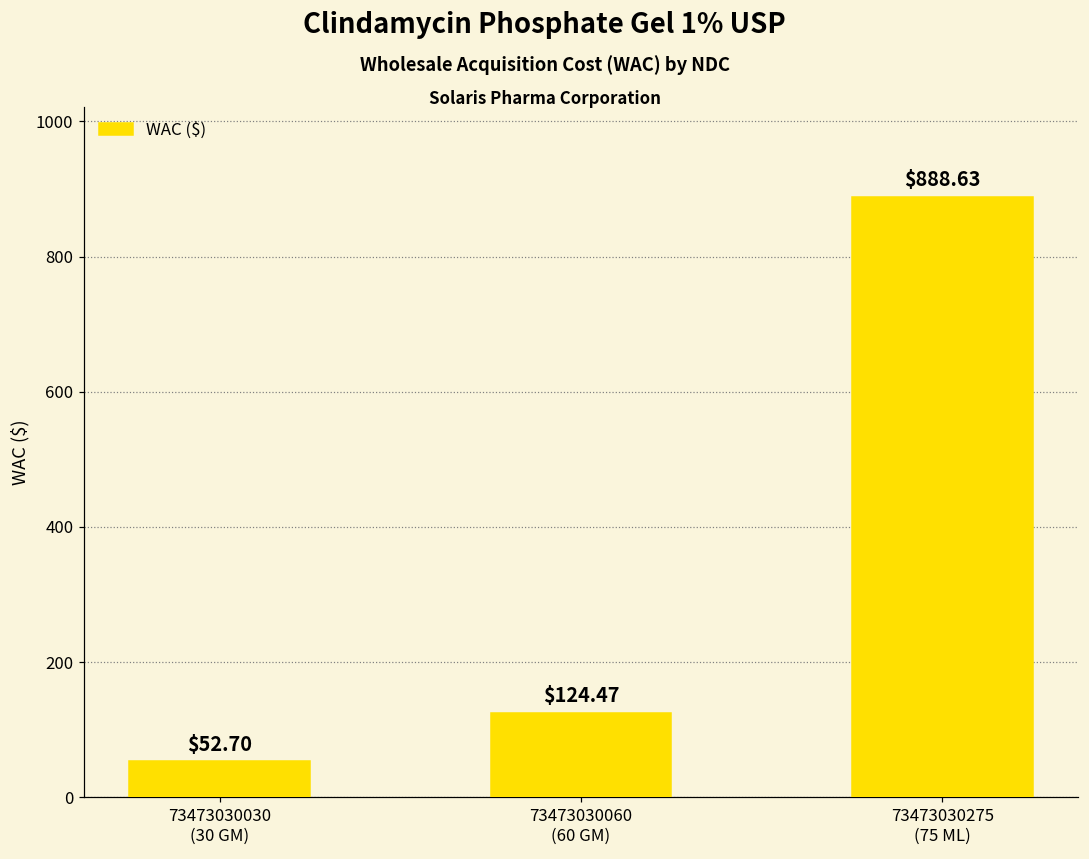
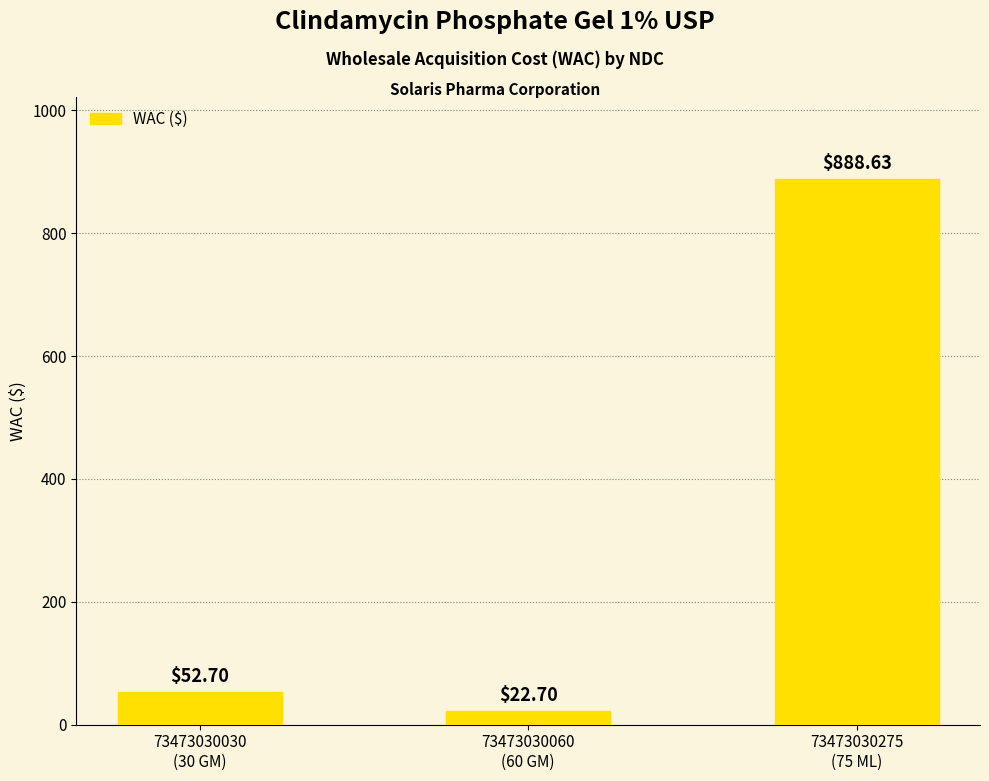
73473030060 (60 GM): $124.47 -> $22.70
